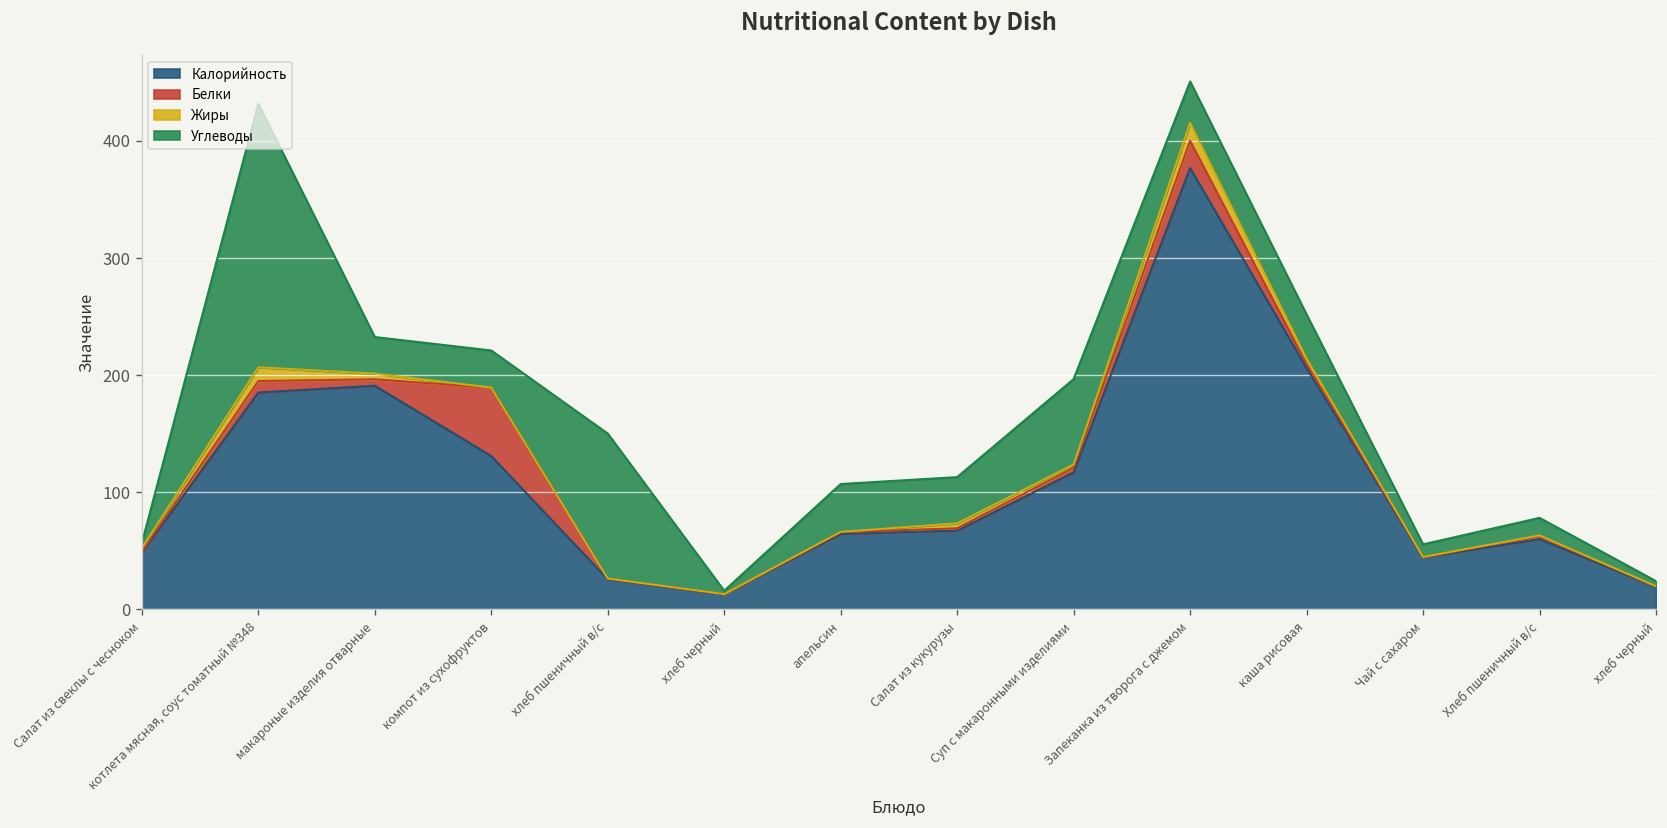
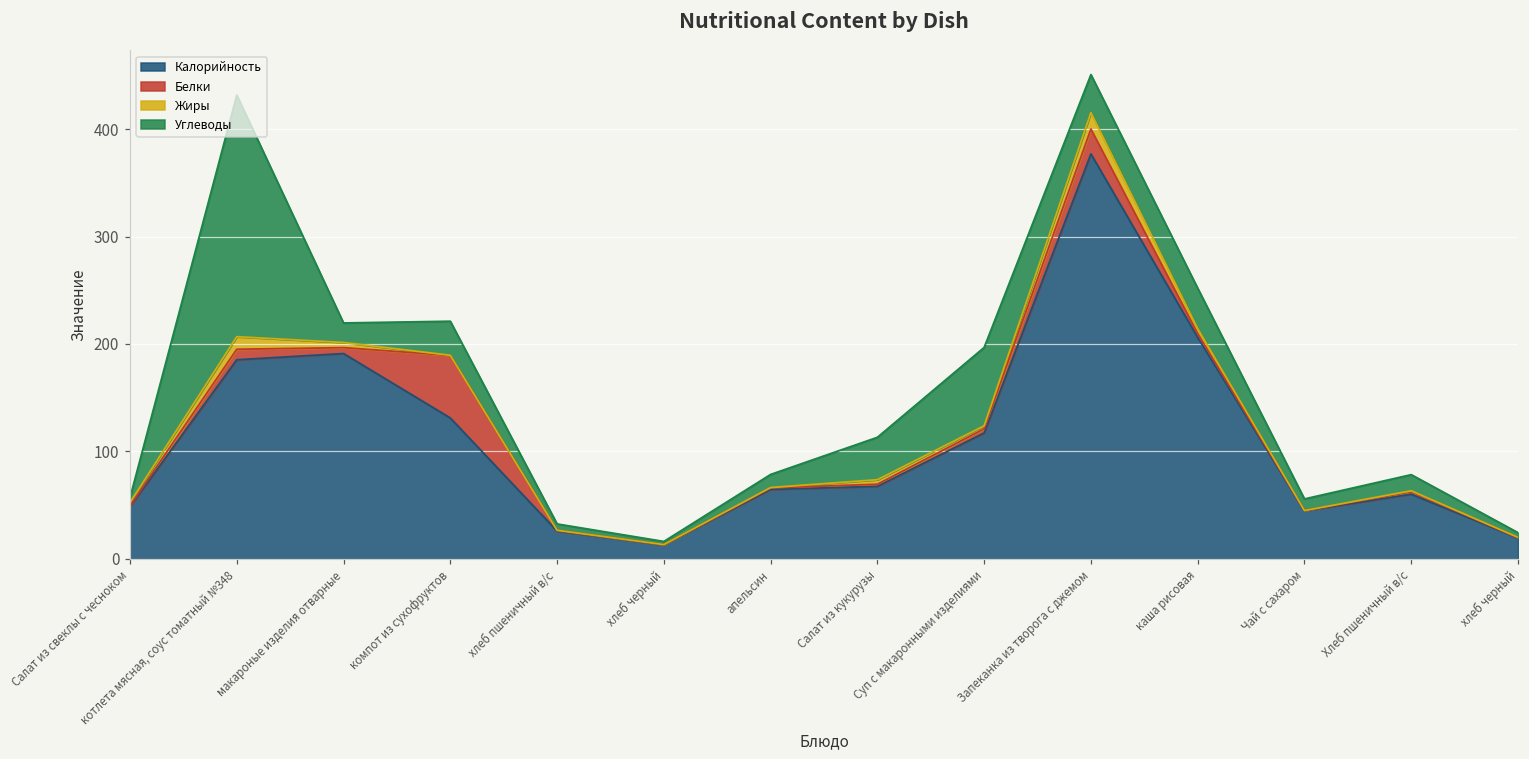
Углеводы, макароные изделия отварные: 30 -> 20
Углеводы, хлеб пшеничный в/с: 120 -> 10
Углеводы, апельсин: 40 -> 10
